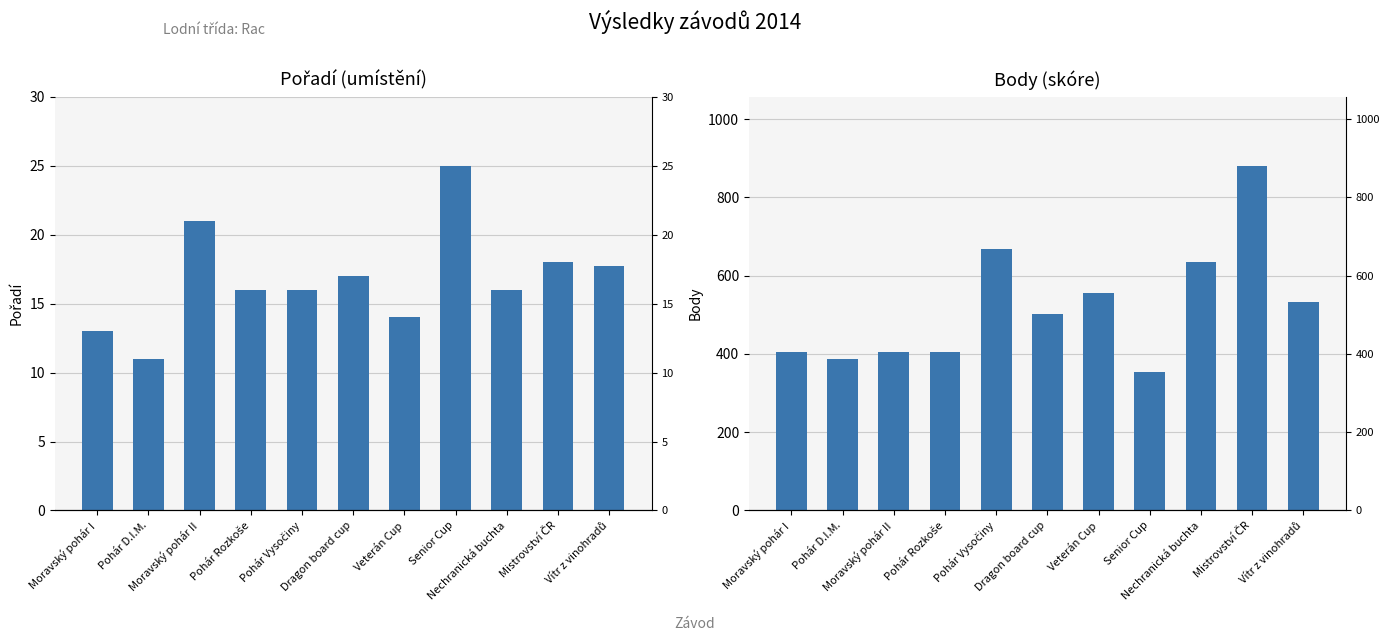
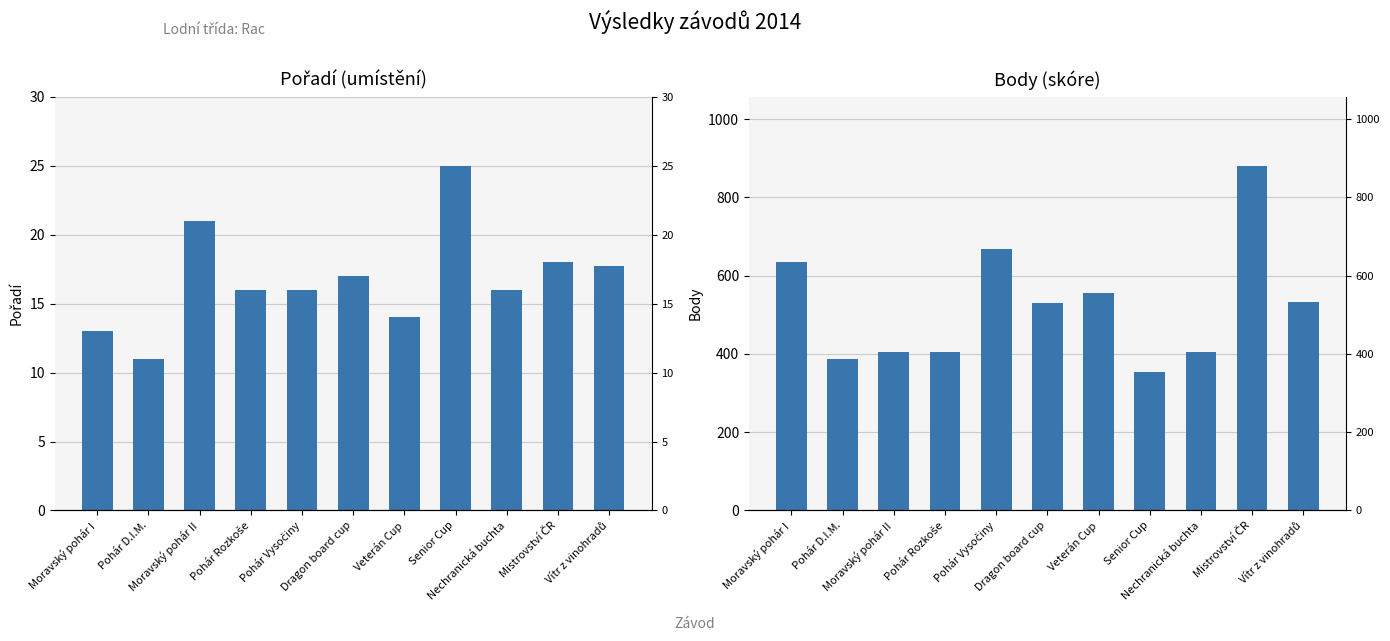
Body (skóre), Moravský pohár I: 400 -> 630
Body (skóre), Dragon board cup: 500 -> 530
Body (skóre), Nechranická buchta: 630 -> 400
